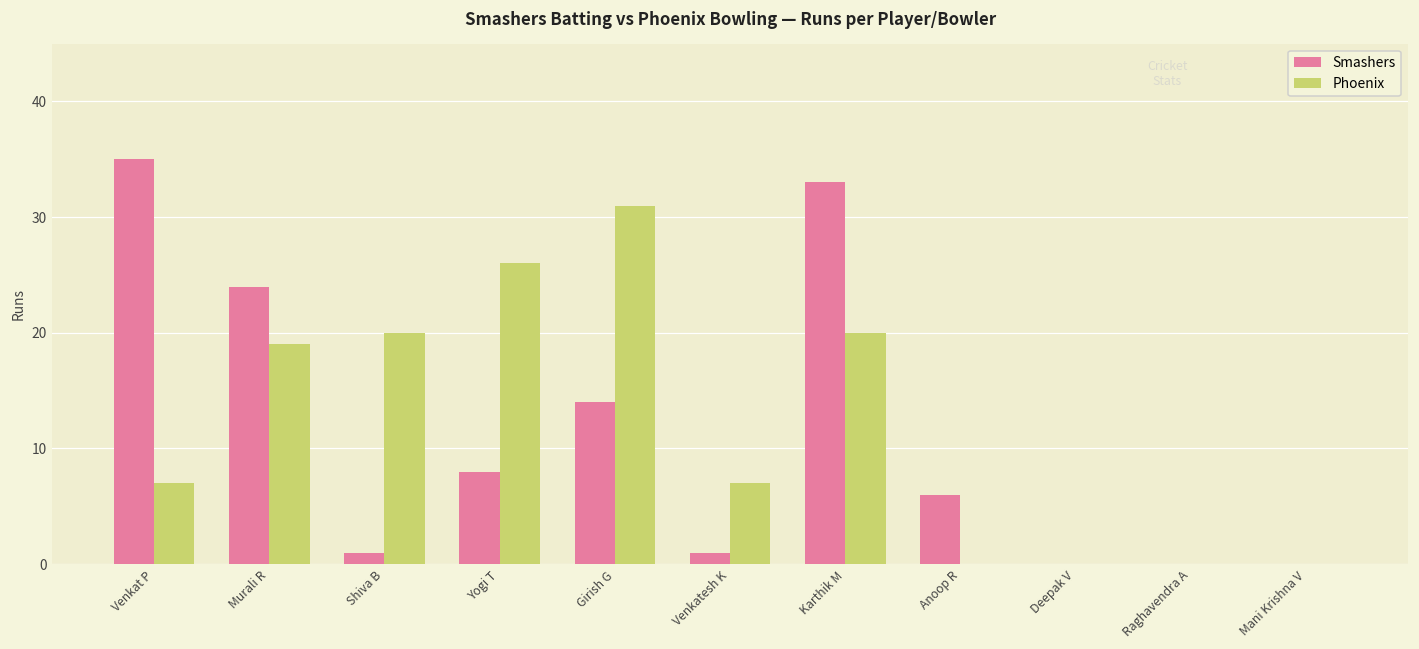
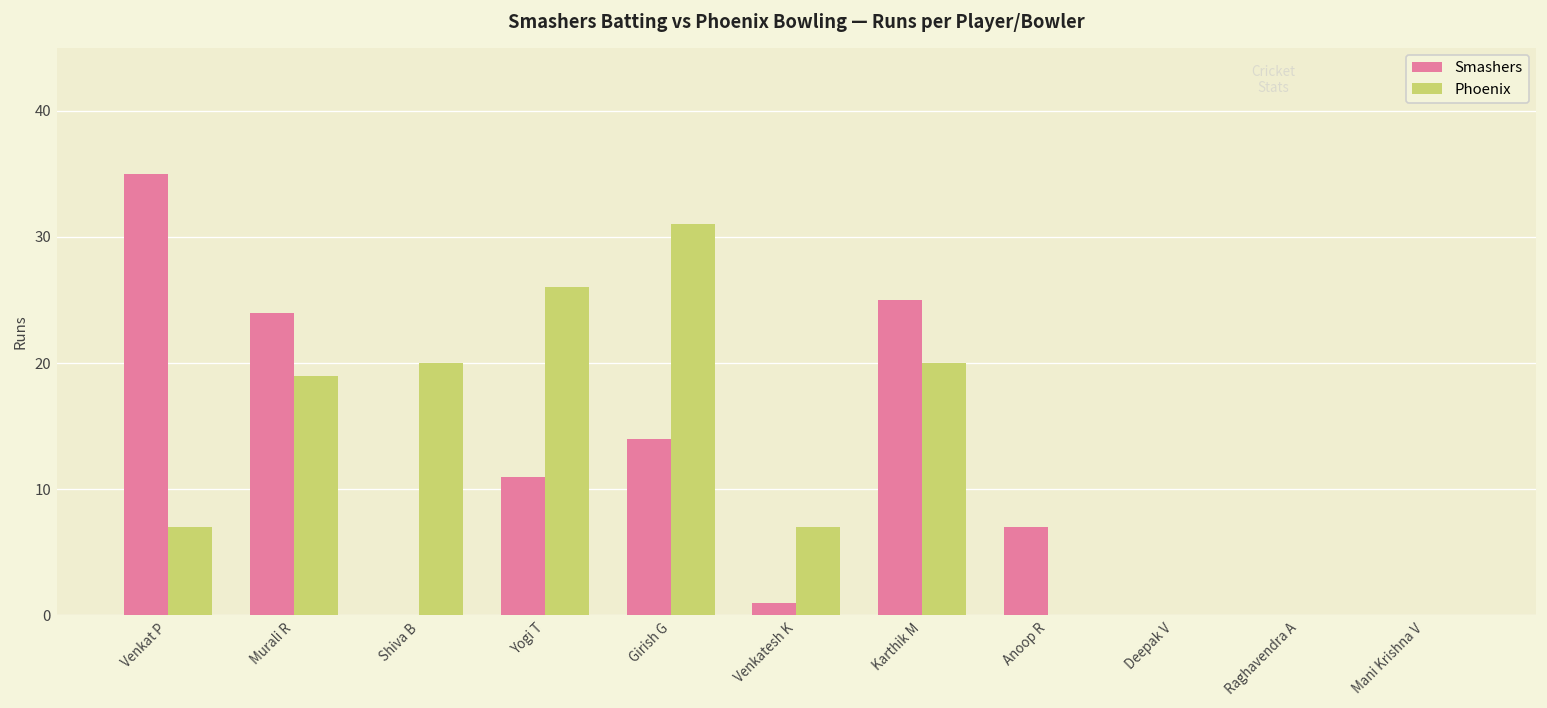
Smashers, Shiva B: 1 -> 0
Smashers, Yogi T: 8 -> 11
Smashers, Karthik M: 33 -> 25
Smashers, Anoop R: 6 -> 7
